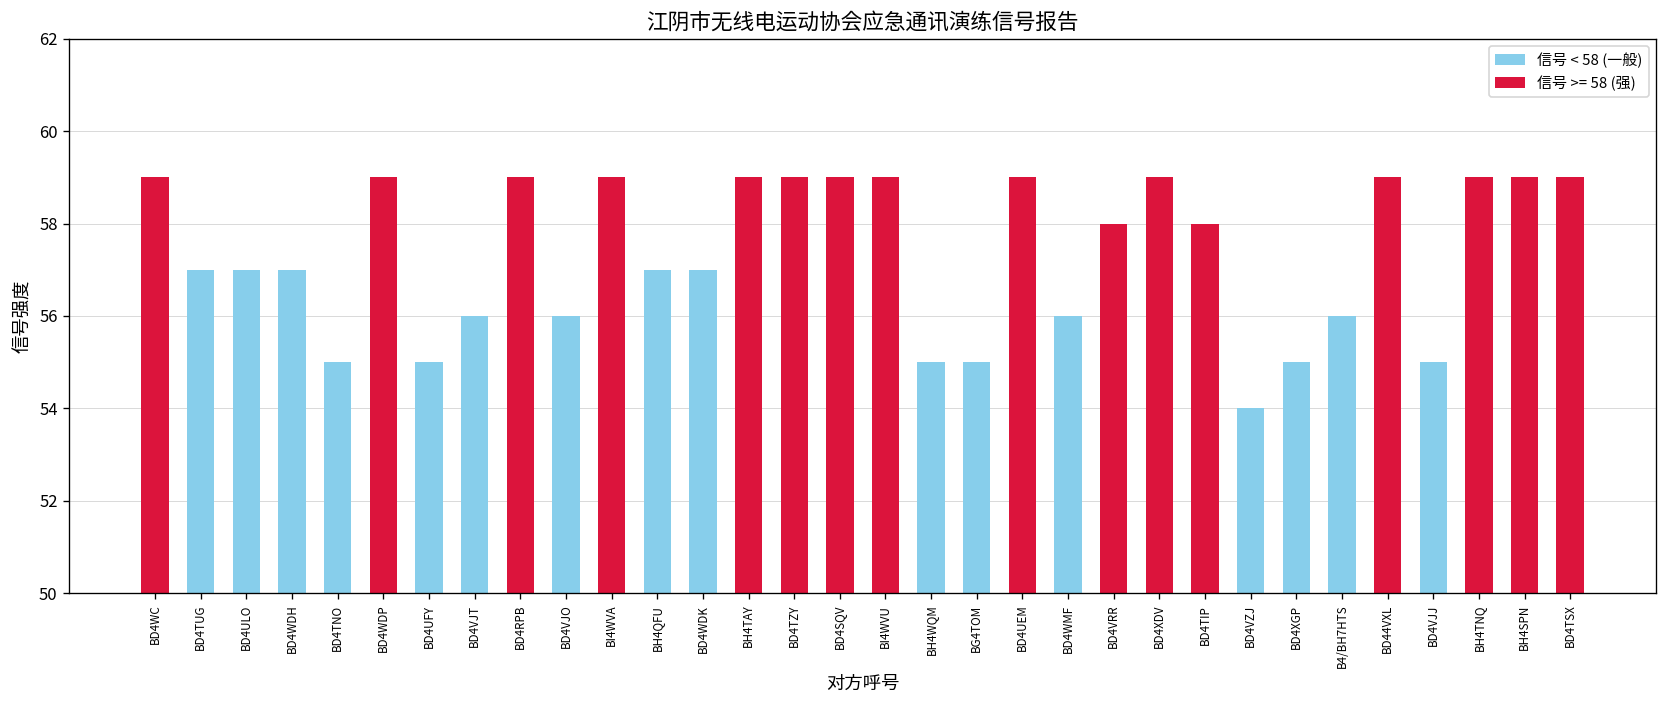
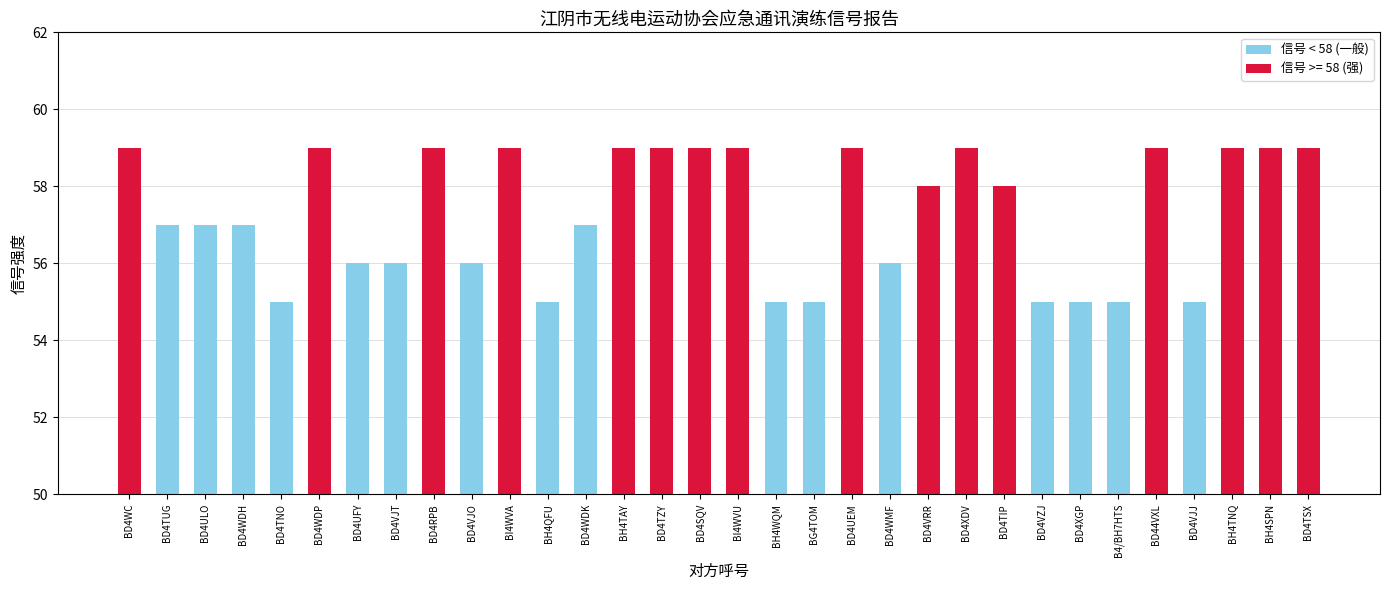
BD4UFY: 55 -> 56
BH4QFU: 57 -> 55
BD4VZJ: 54 -> 55
B4/BH7HTS: 56 -> 55
